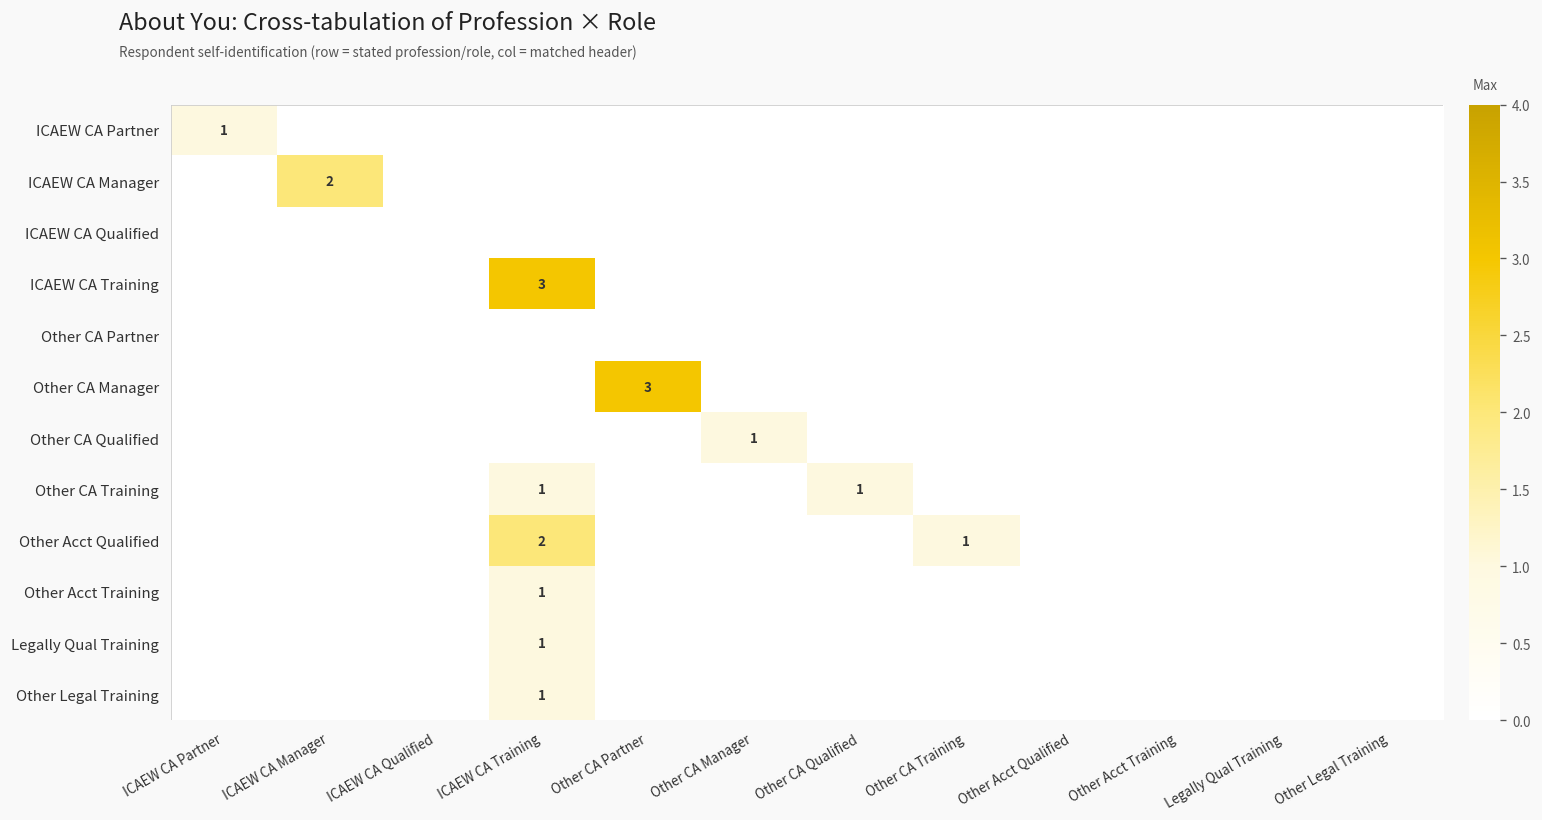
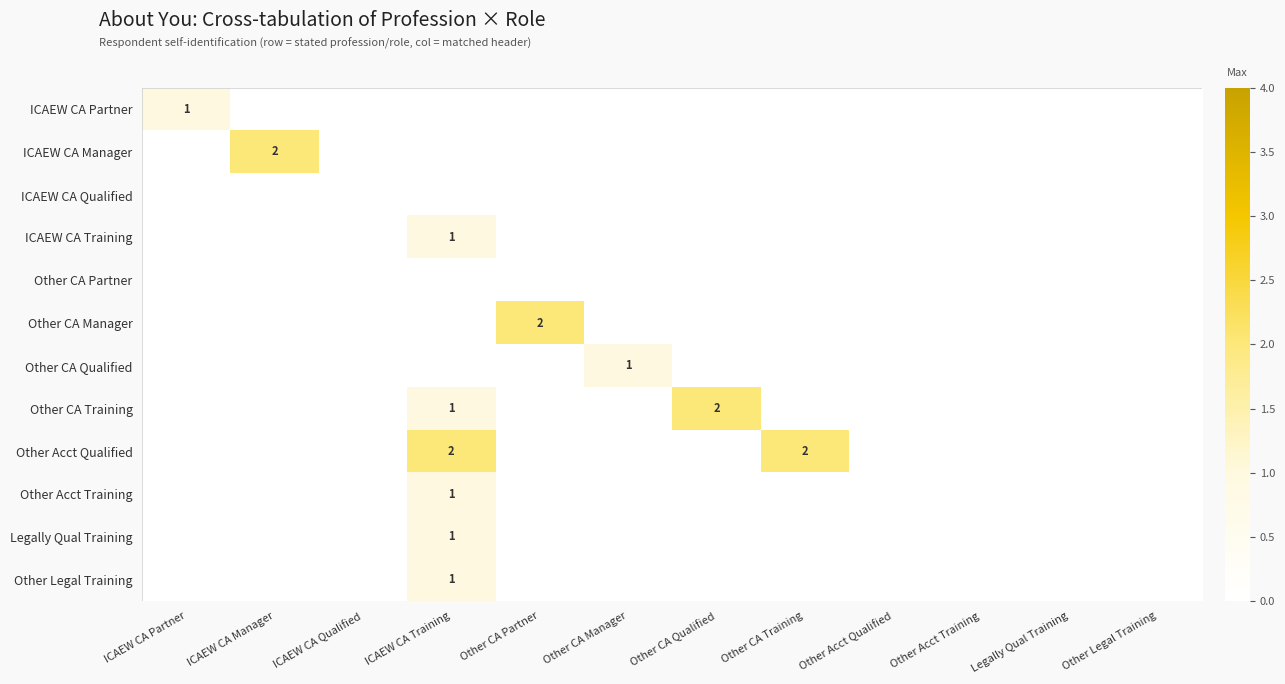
ICAEW CA Training, ICAEW CA Training: 3 -> 1
Other CA Manager, Other CA Partner: 3 -> 2
Other CA Training, Other CA Qualified: 1 -> 2
Other Acct Qualified, Other CA Training: 1 -> 2
